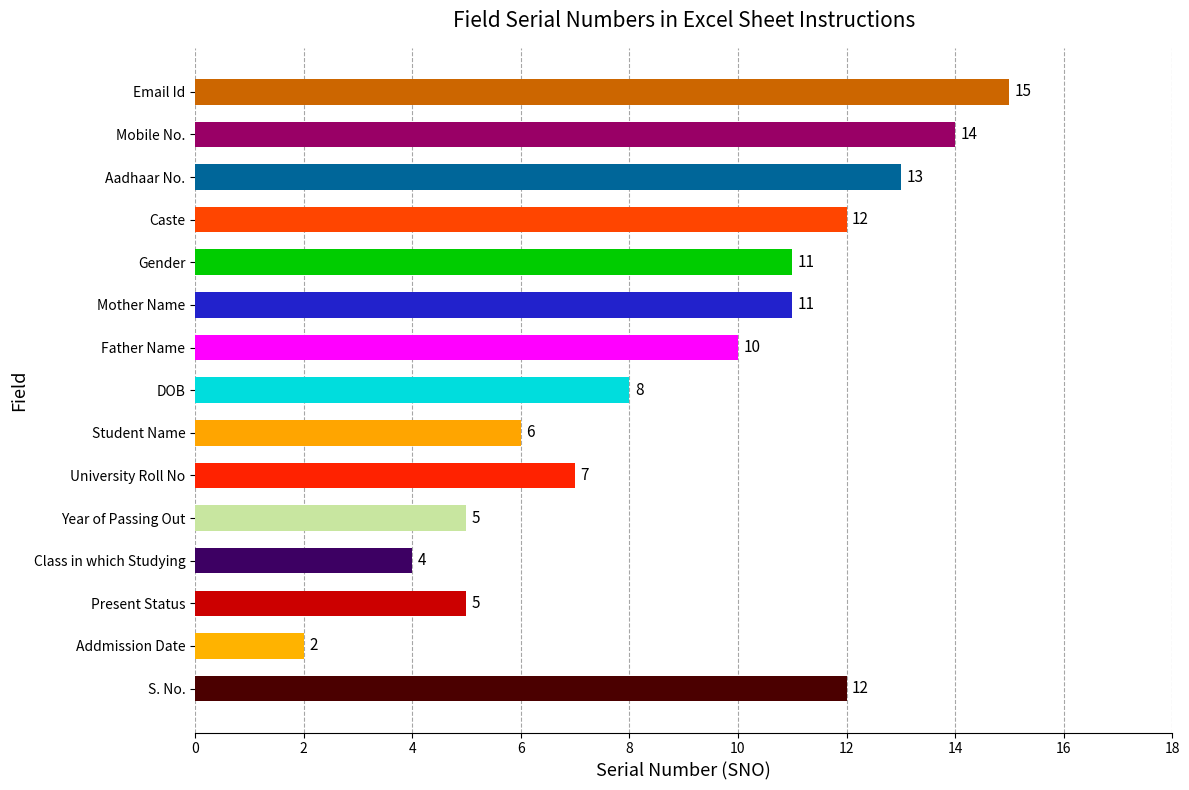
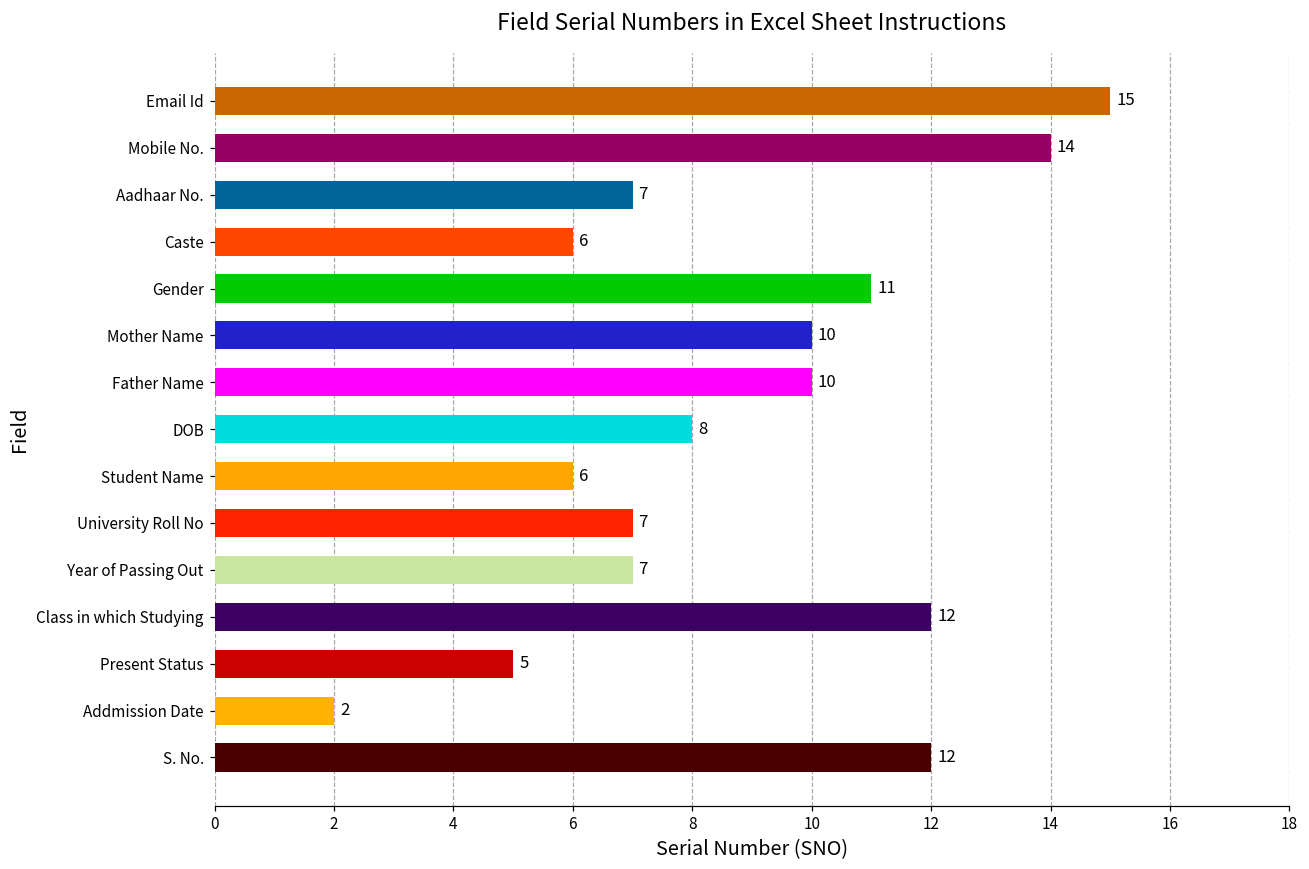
Aadhaar No.: 13 -> 7
Caste: 12 -> 6
Mother Name: 11 -> 10
Year of Passing Out: 5 -> 7
Class in which Studying: 4 -> 12
